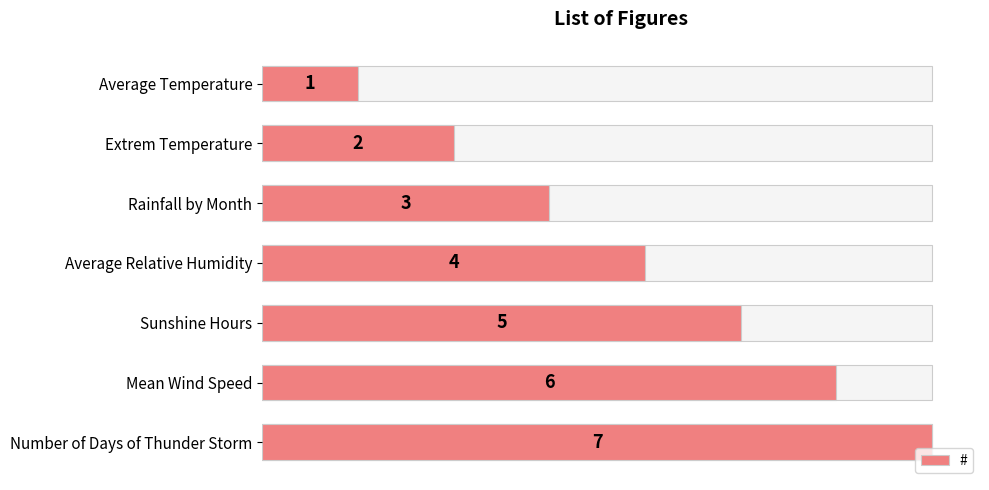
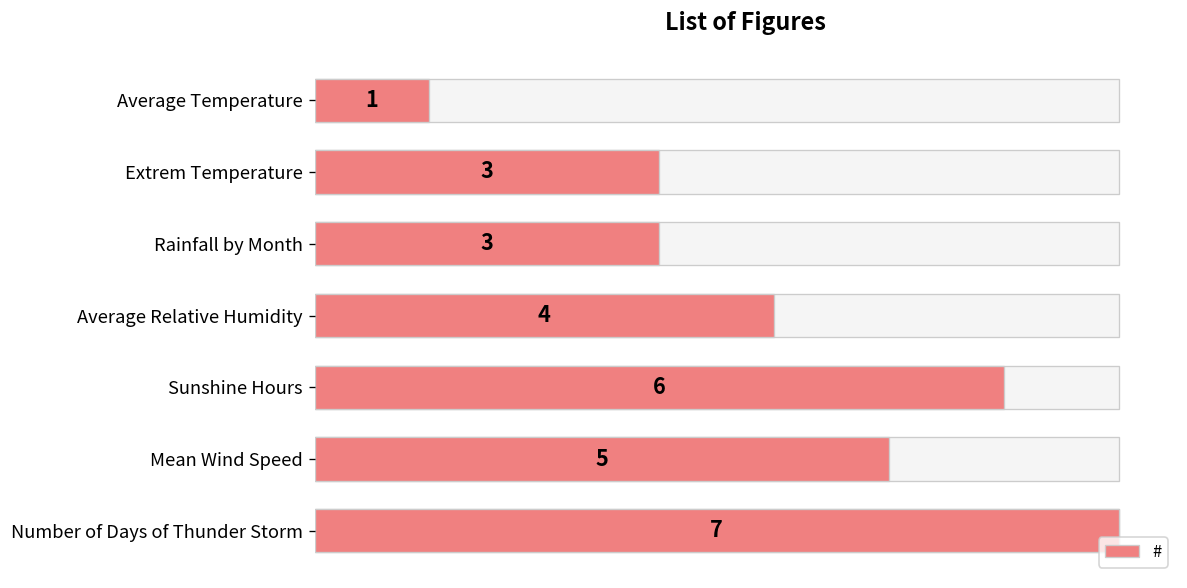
#, Extrem Temperature: 2 -> 3
#, Sunshine Hours: 5 -> 6
#, Mean Wind Speed: 6 -> 5
